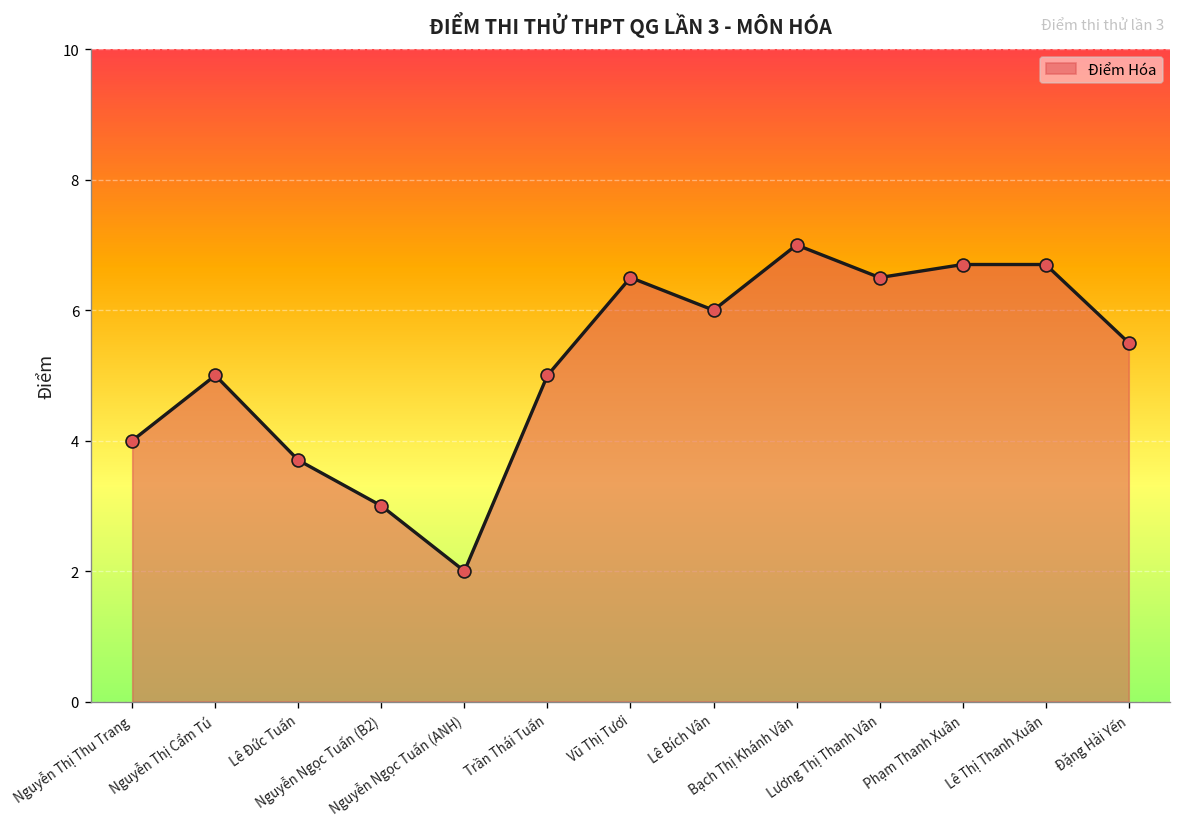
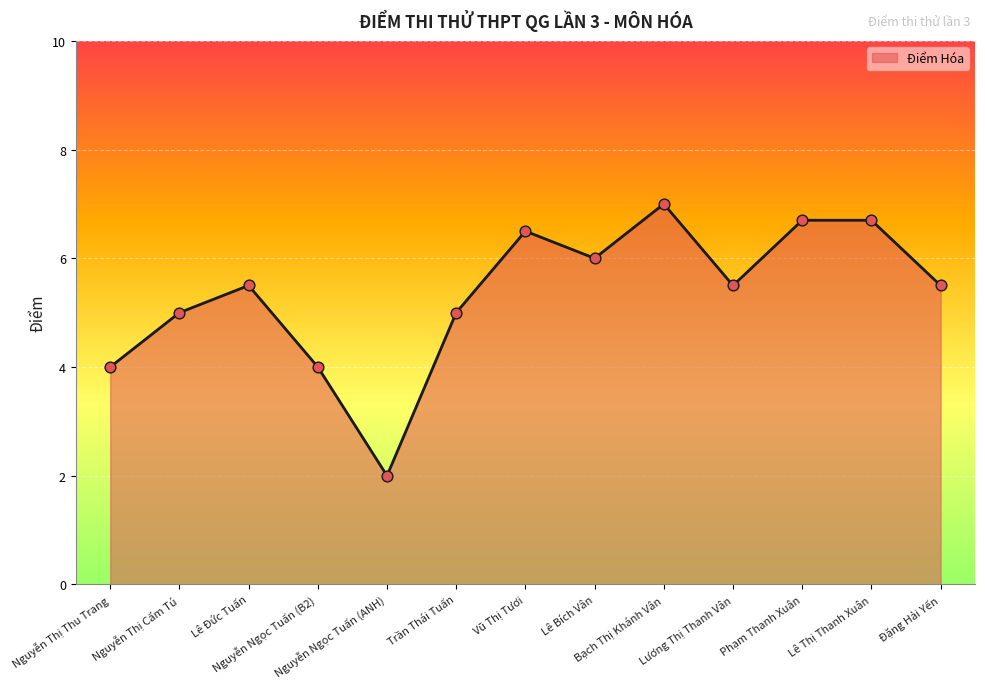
Lê Đức Tuấn: 3.7 -> 5.5
Nguyễn Ngọc Tuấn (B2): 3 -> 4
Lương Thị Thanh Vân: 6.5 -> 5.5
